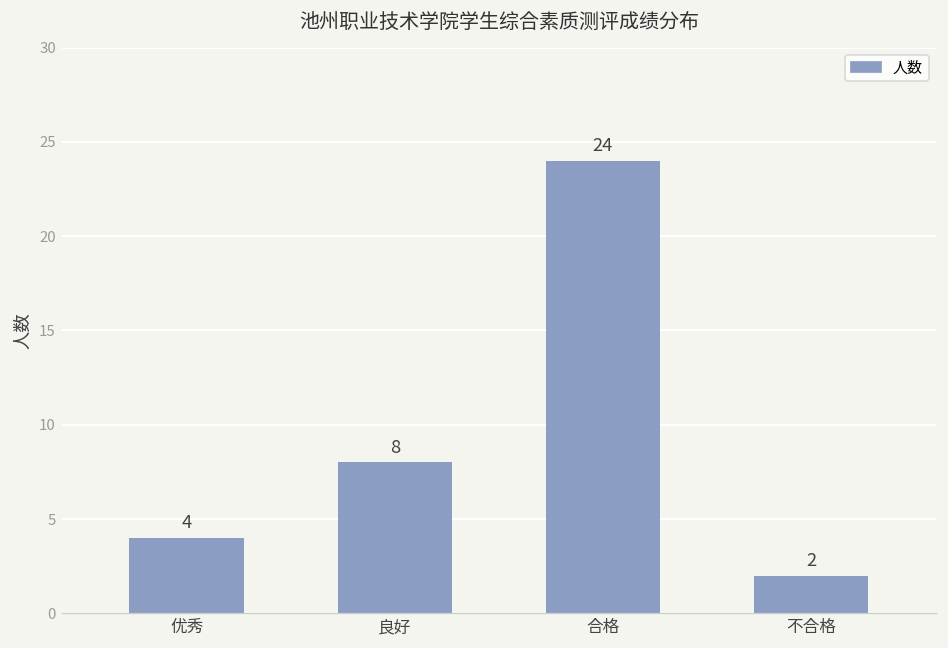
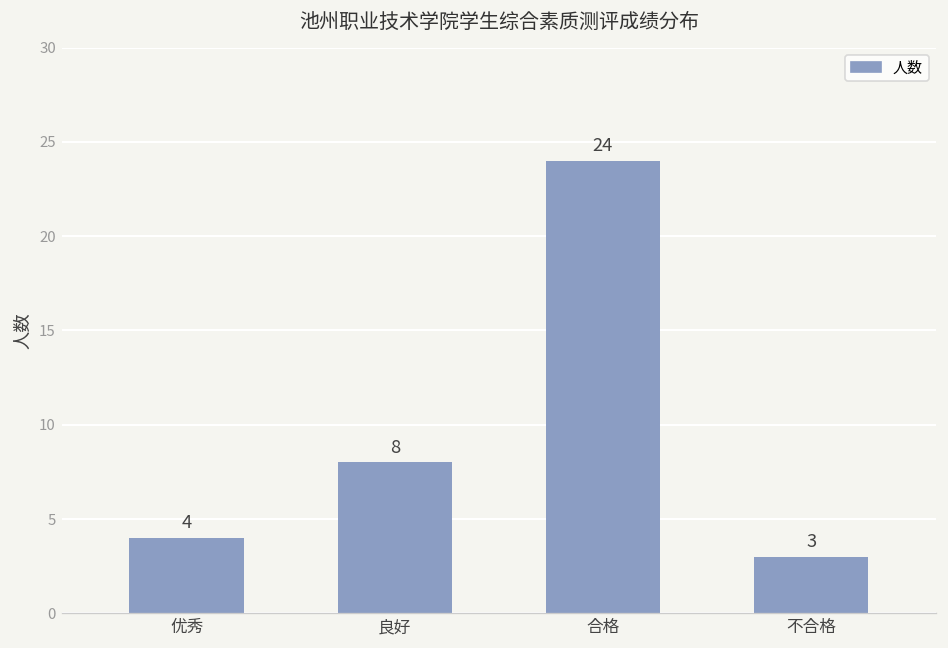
不合格: 2 -> 3
